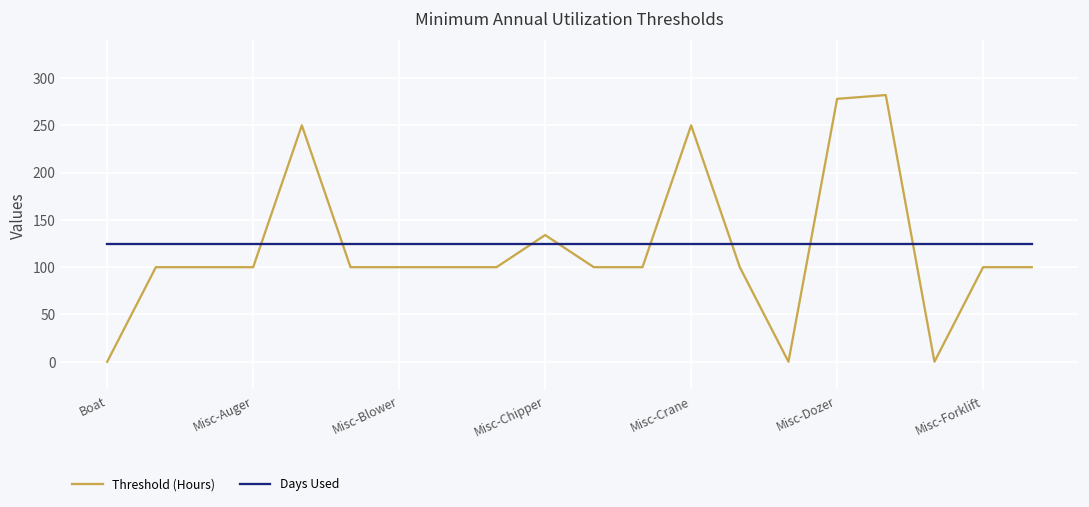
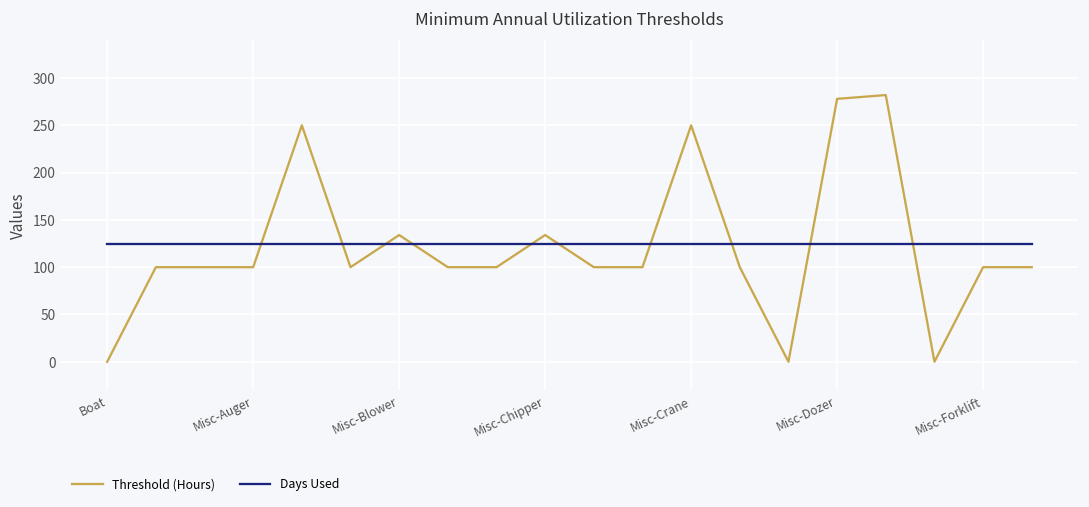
Threshold (Hours), Misc-Blower: 100 -> 130
